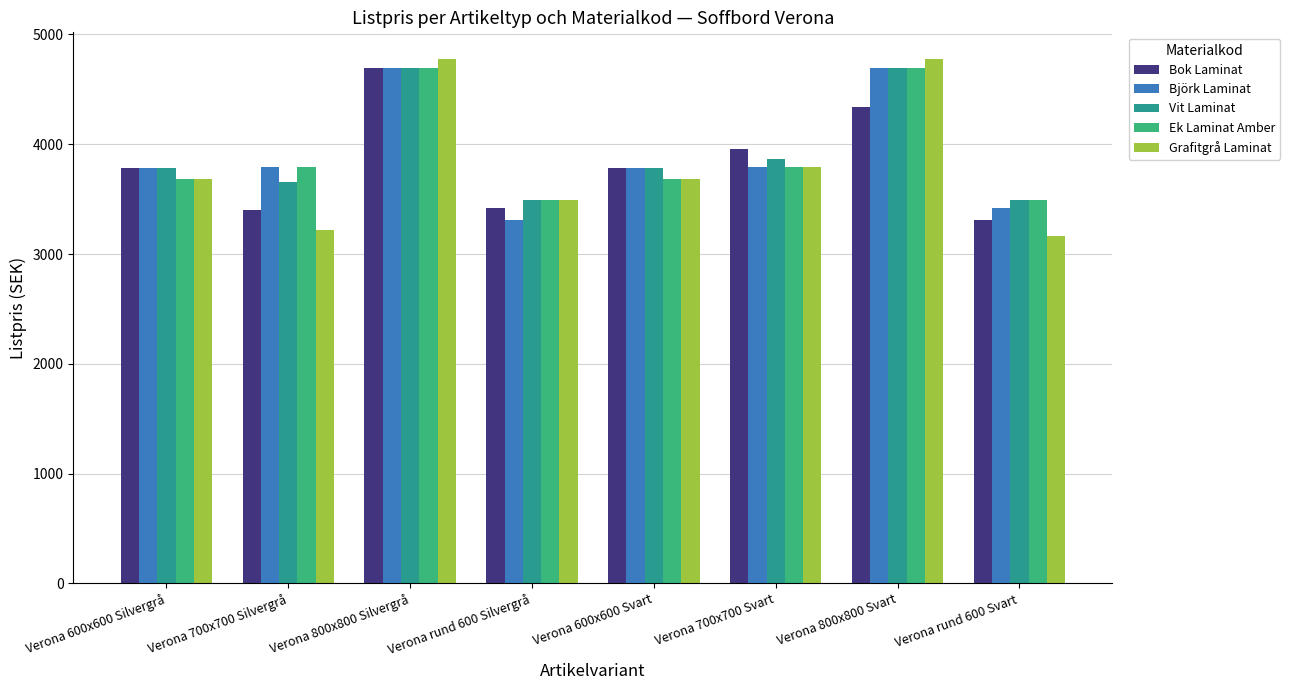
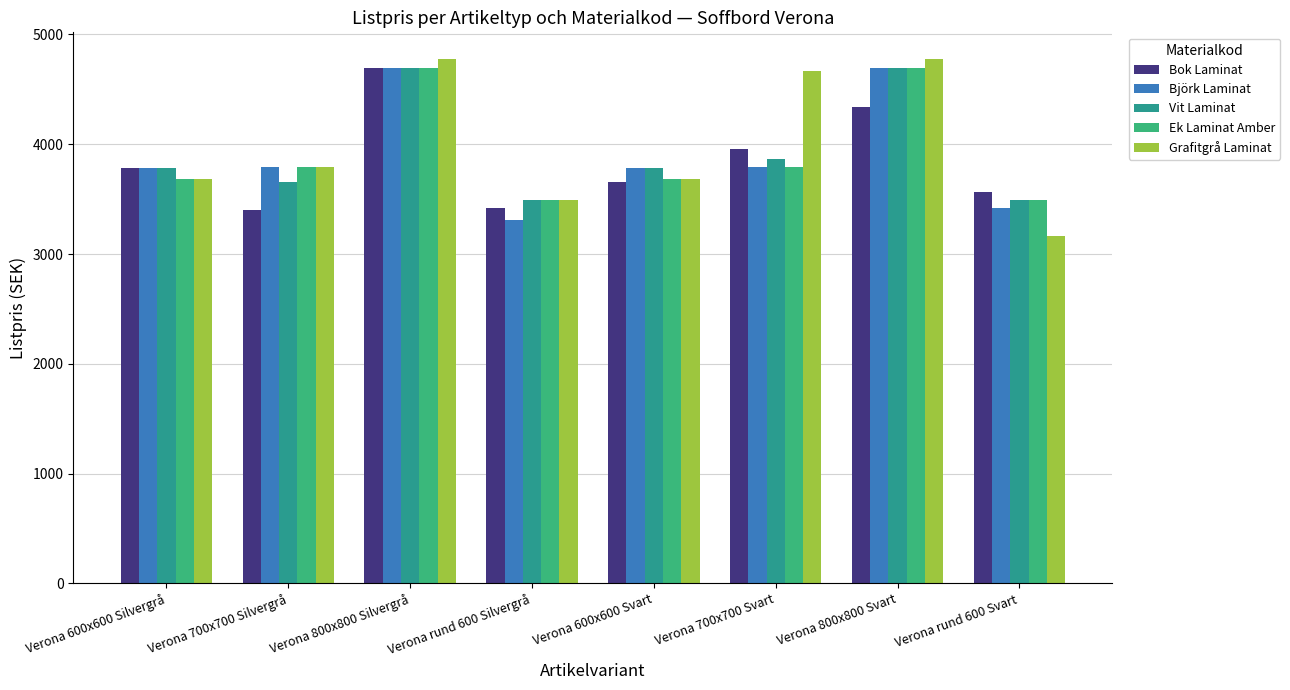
Grafitgrå Laminat, Verona 700x700 Silvergrå: 3220 -> 3800
Bok Laminat, Verona 600x600 Svart: 3790 -> 3660
Grafitgrå Laminat, Verona 700x700 Svart: 3800 -> 4670
Bok Laminat, Verona rund 600 Svart: 3310 -> 3570
